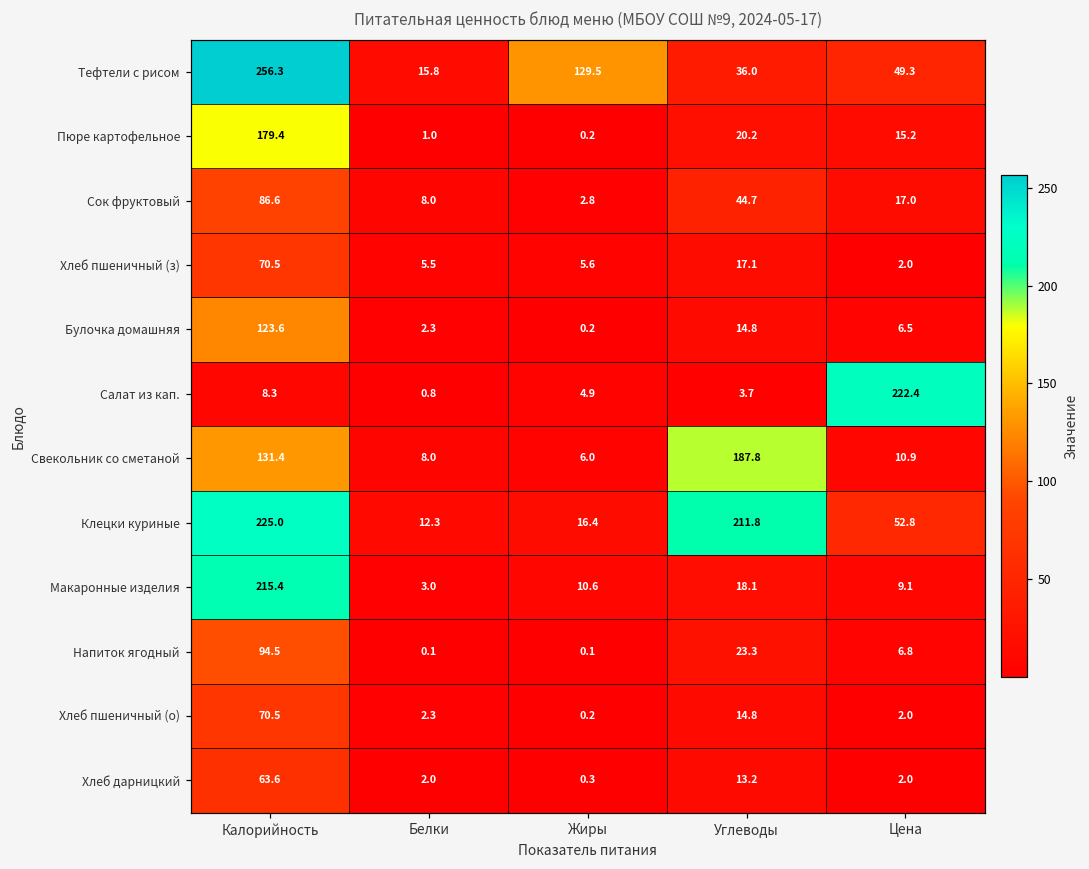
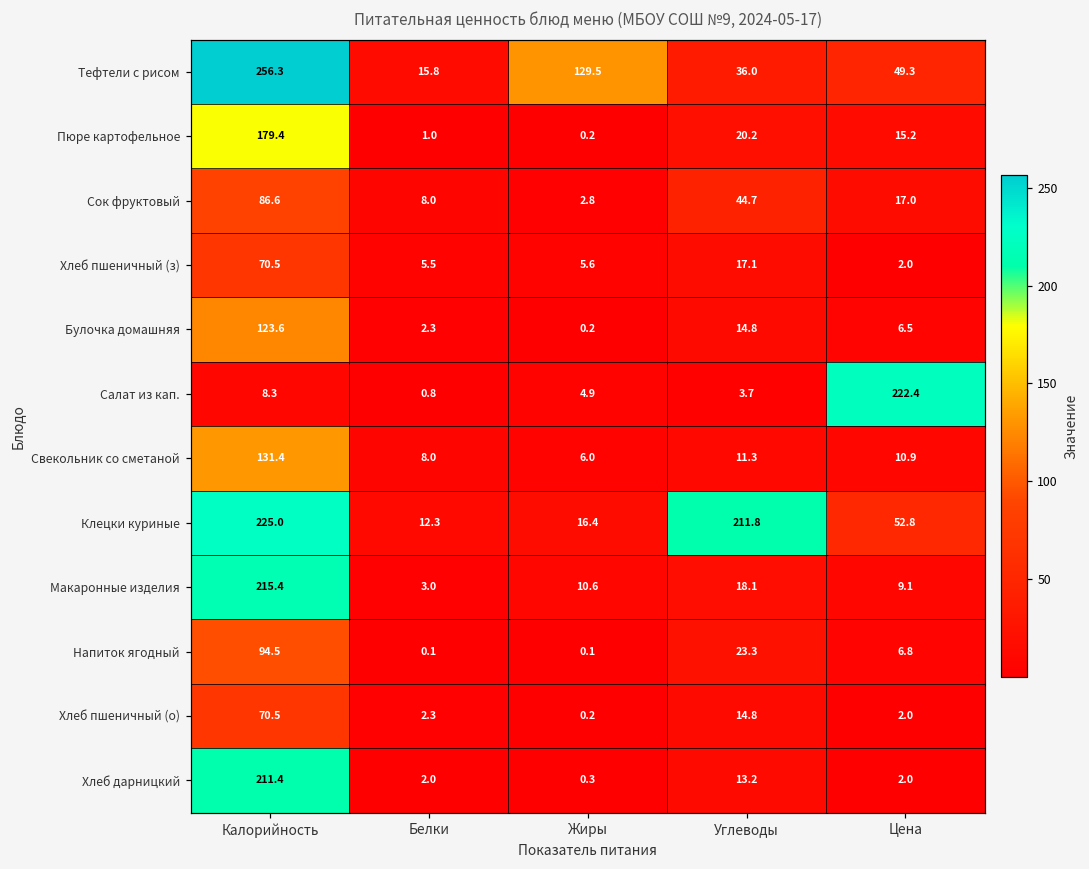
Свекольник со сметаной, Углеводы: 187.8 -> 11.3
Хлеб дарницкий, Калорийность: 63.6 -> 211.4
